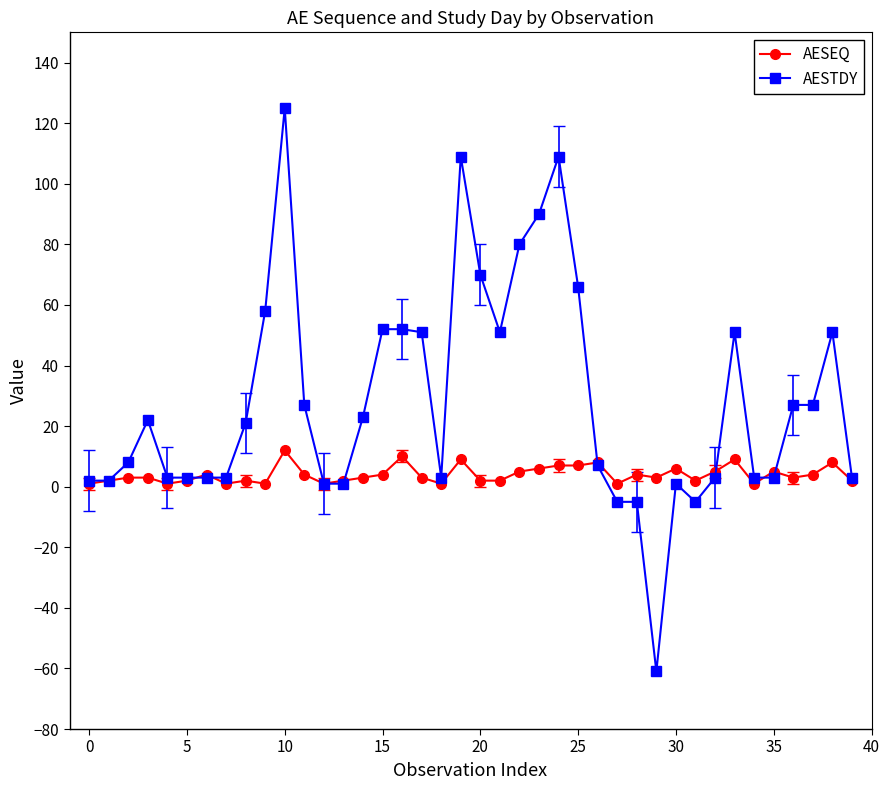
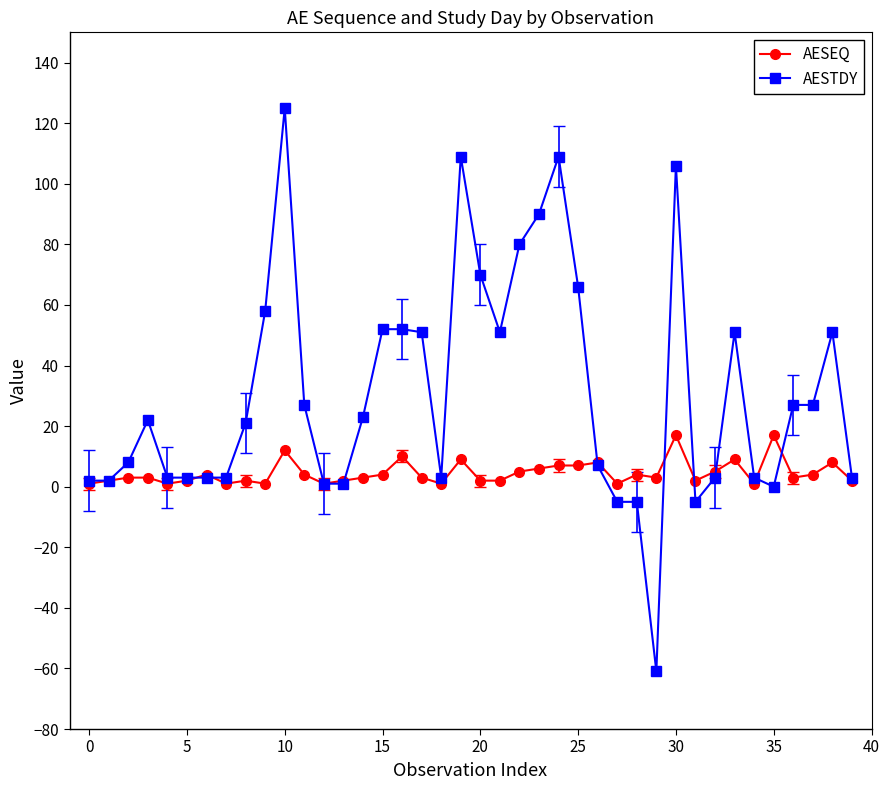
AESEQ, 30: 6 -> 17
AESTDY, 30: 1 -> 106
AESEQ, 35: 5 -> 17
AESTDY, 35: 3 -> 0
